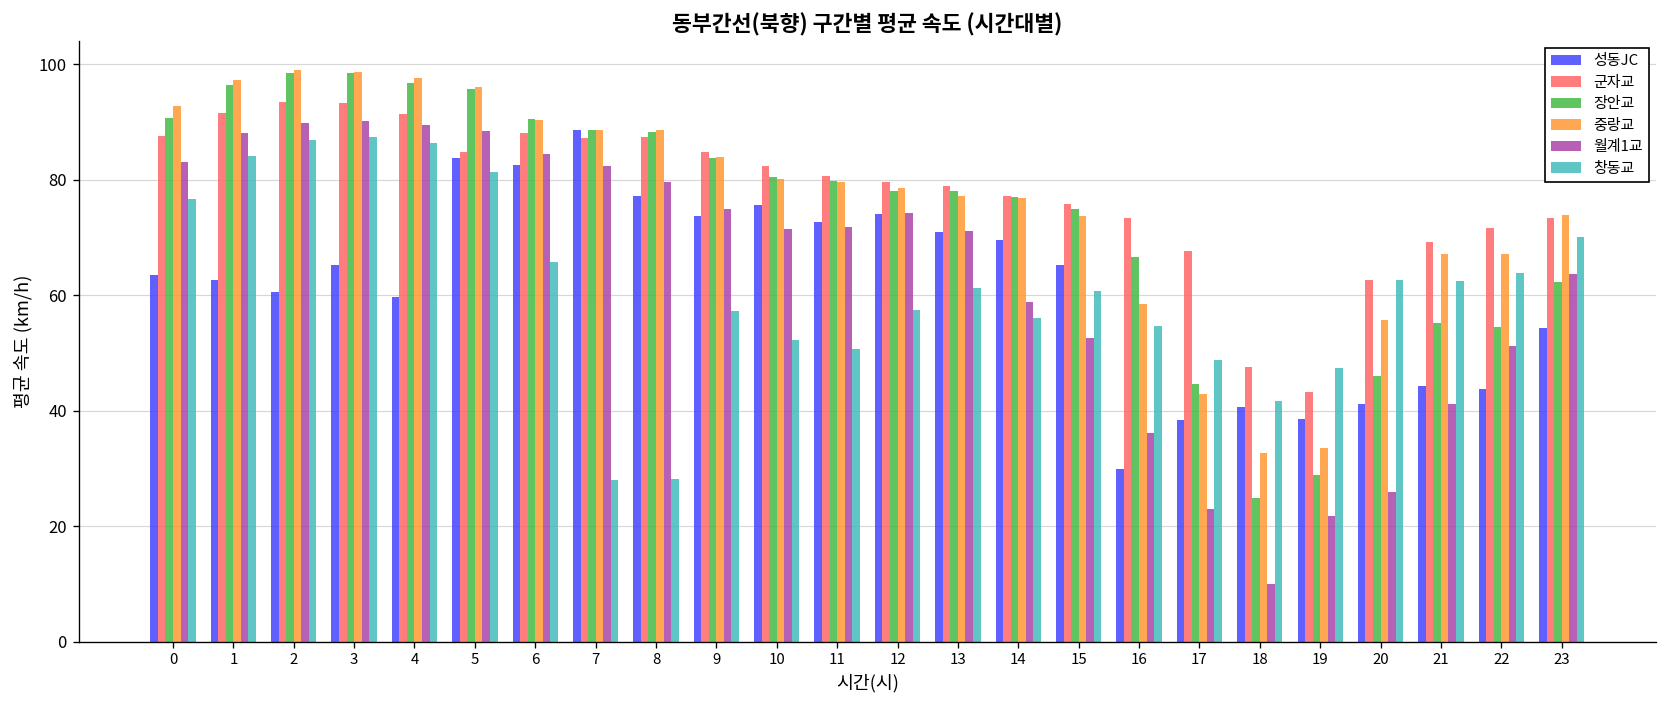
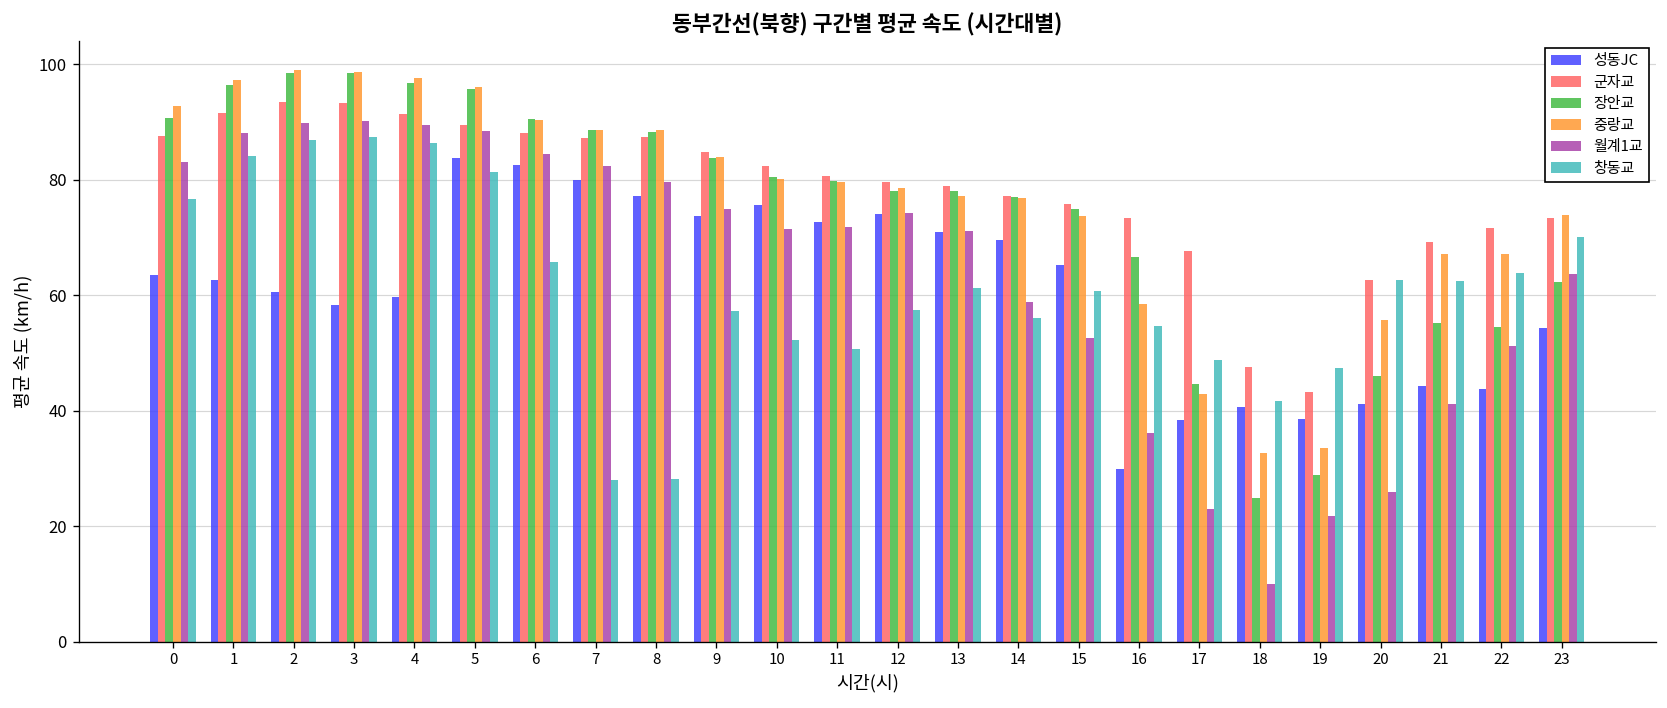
성동JC, 3: 65 -> 58
군자교, 5: 85 -> 89
성동JC, 7: 89 -> 80
